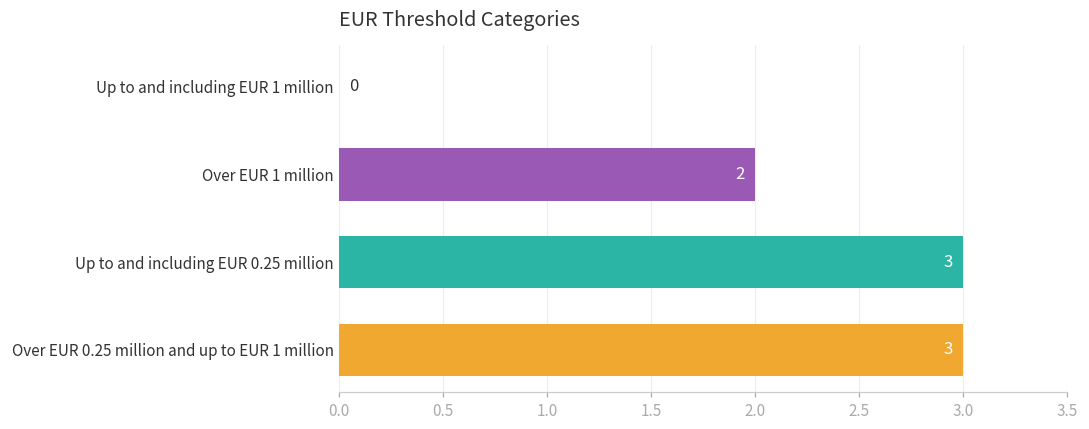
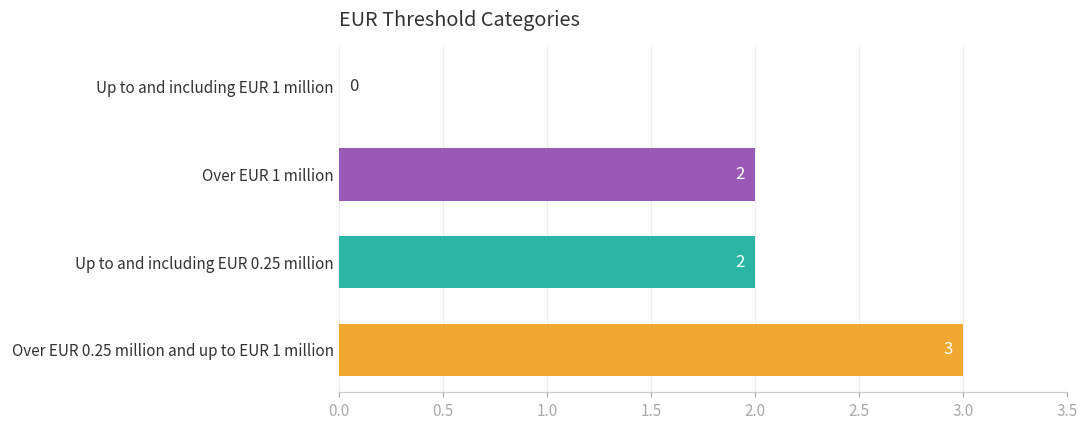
Up to and including EUR 0.25 million: 3 -> 2
